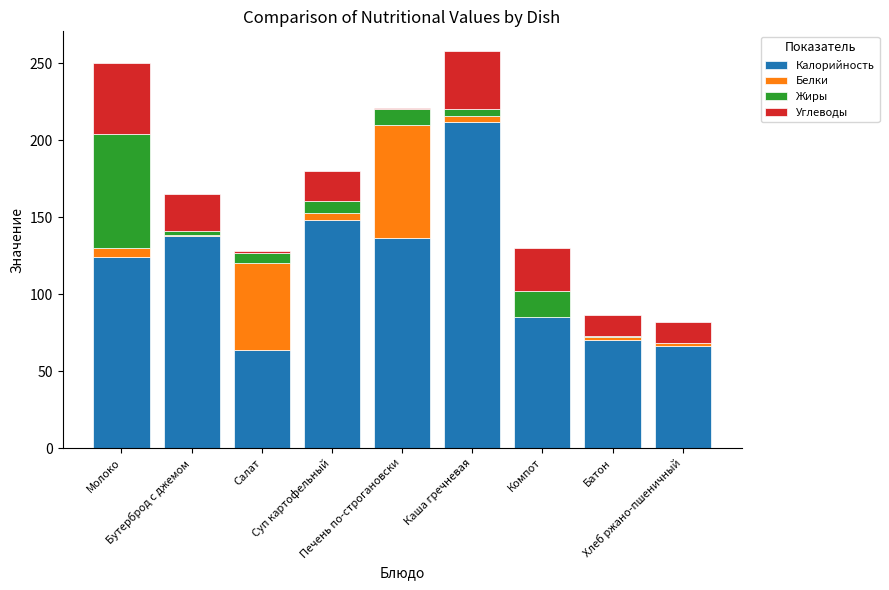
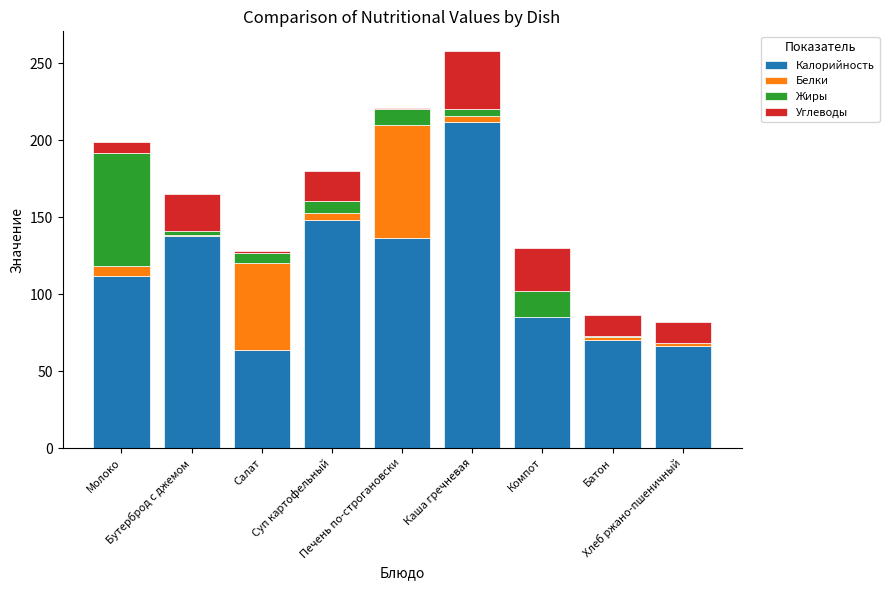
Калорийность, Молоко: 124 -> 112
Углеводы, Молоко: 46 -> 7
